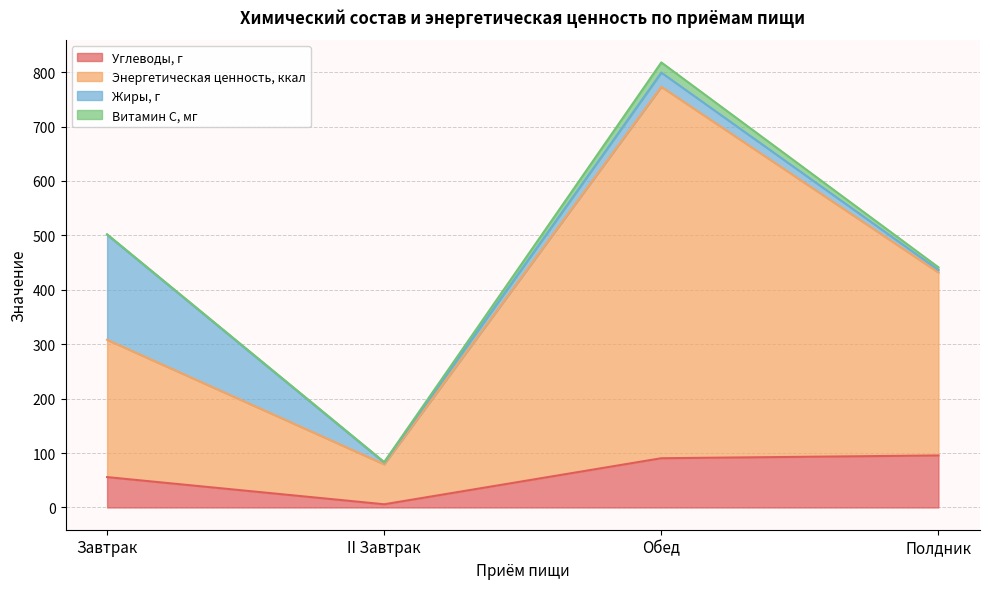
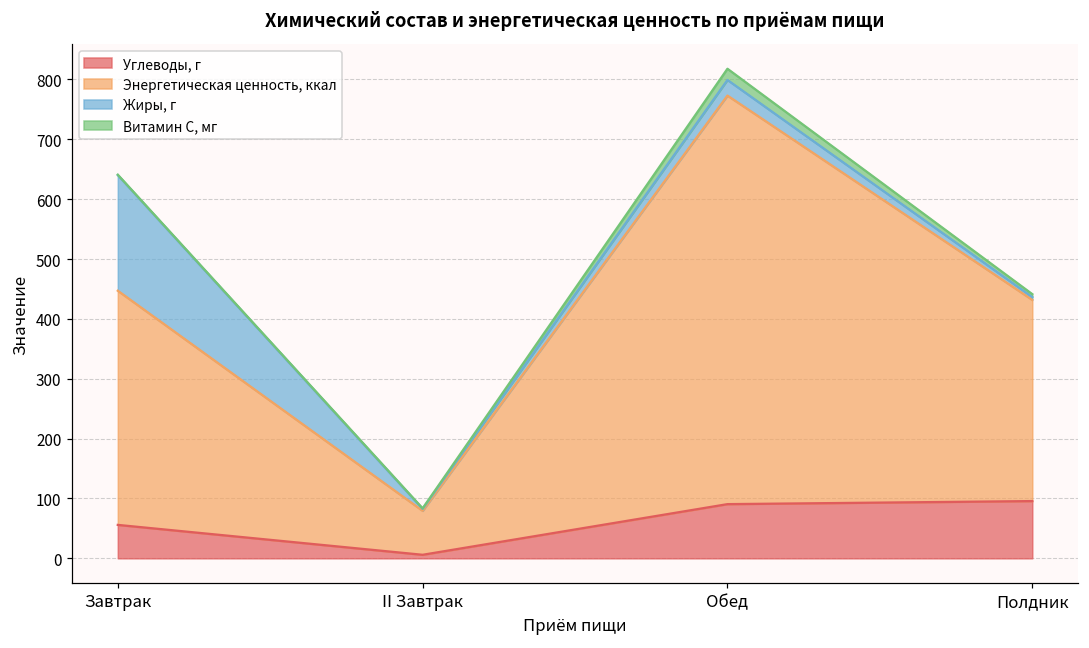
Энергетическая ценность, ккал, Завтрак: 250 -> 390
